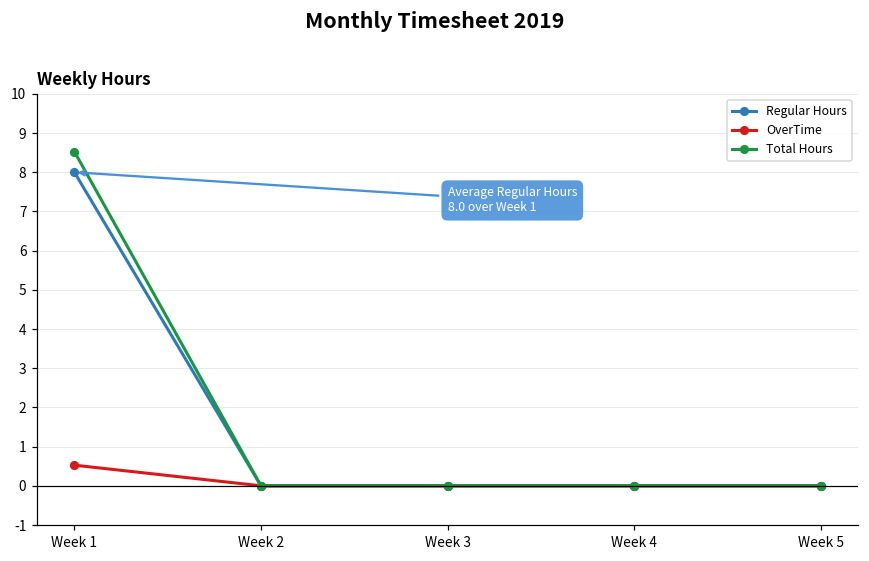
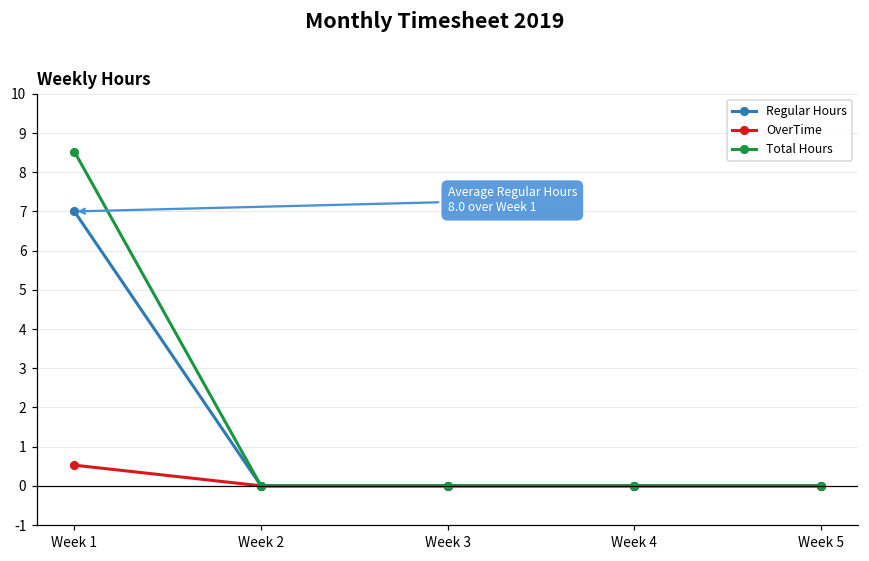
Regular Hours, Week 1: 8 -> 7
